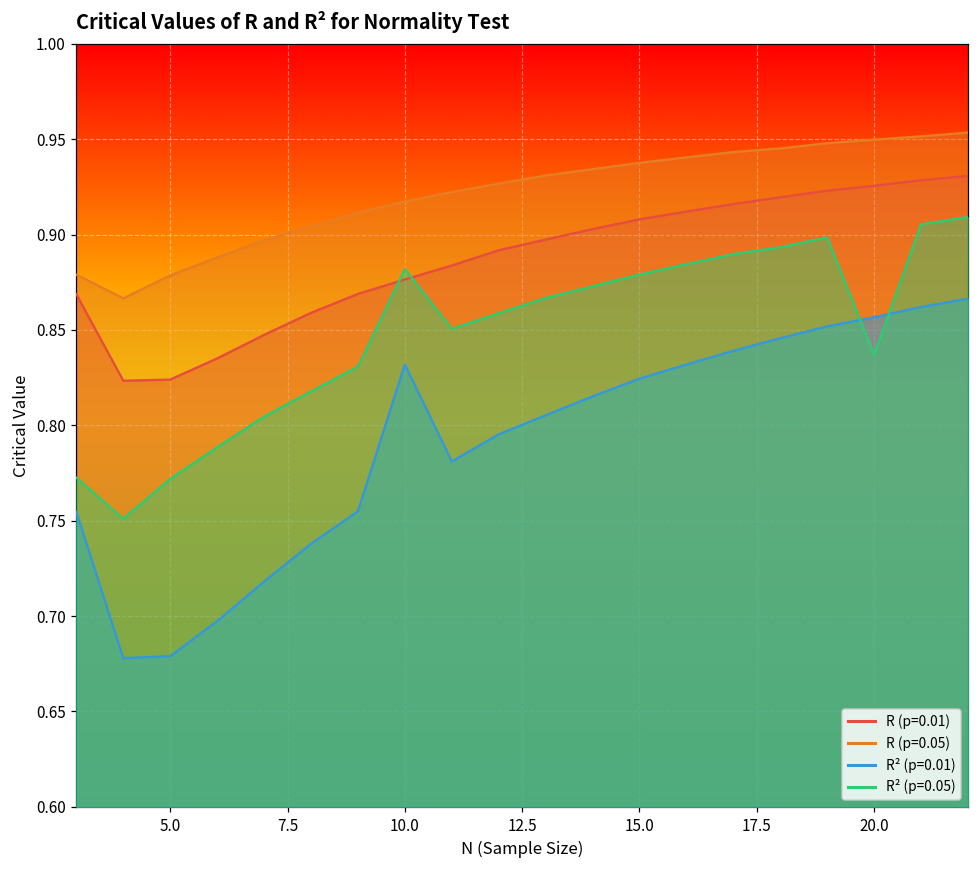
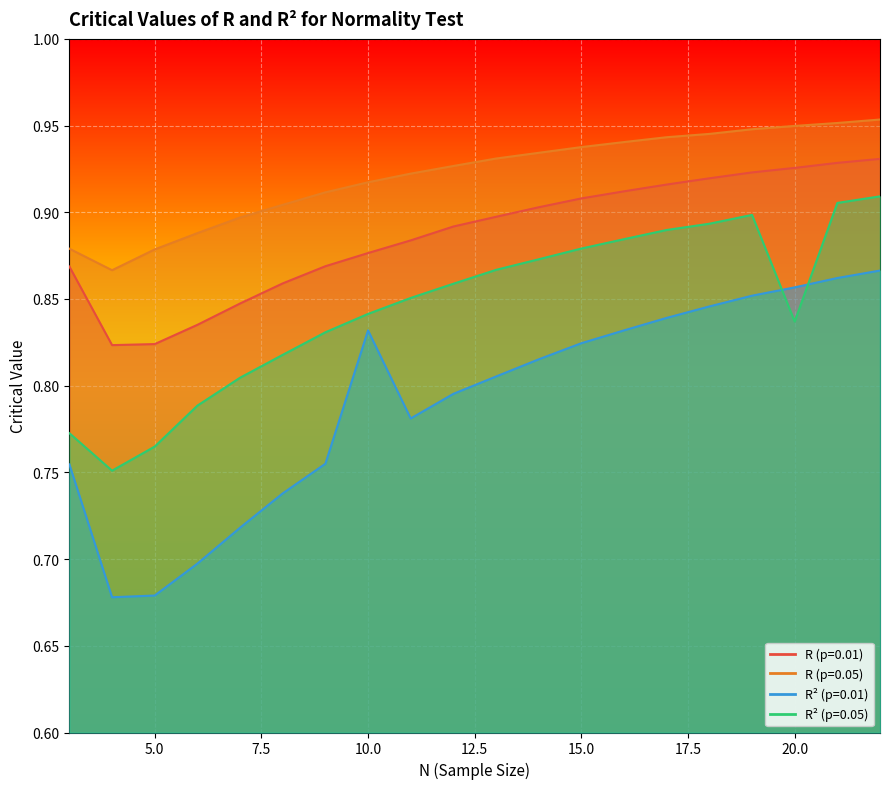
R² (p=0.05), 5.0: 0.772 -> 0.765
R² (p=0.05), 10.0: 0.882 -> 0.841
